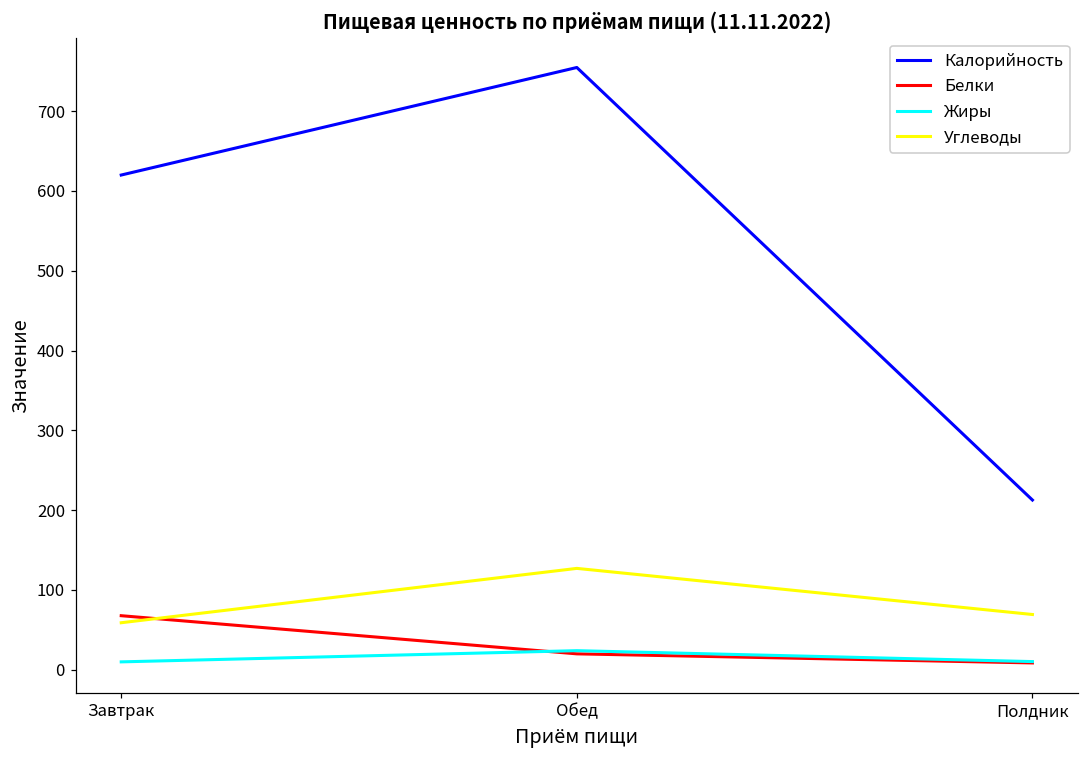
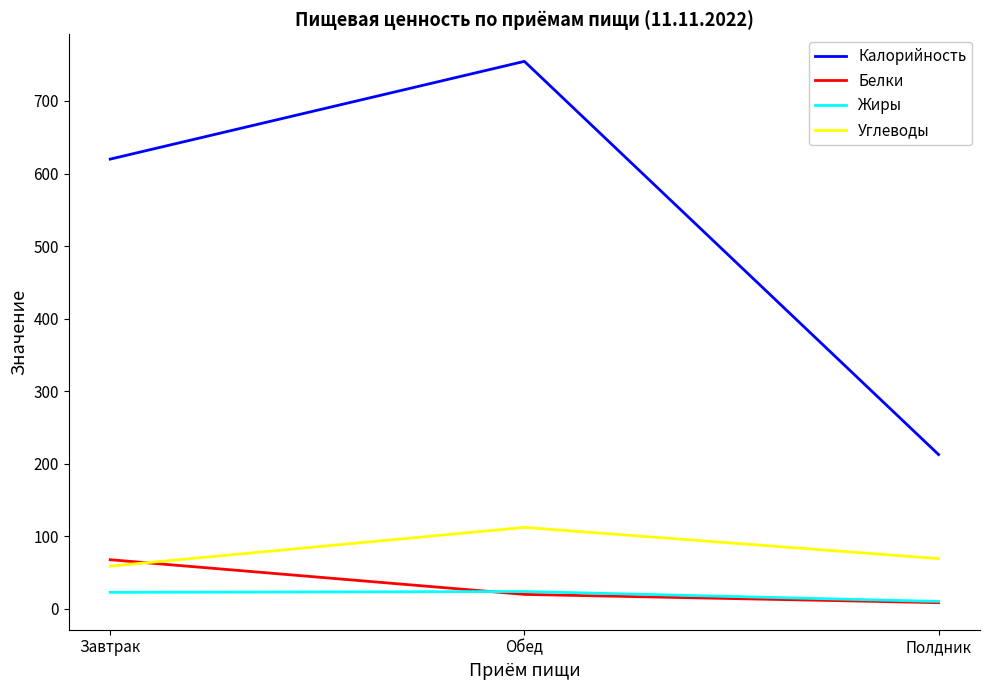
Жиры, Завтрак: 10 -> 20
Углеводы, Обед: 130 -> 110
